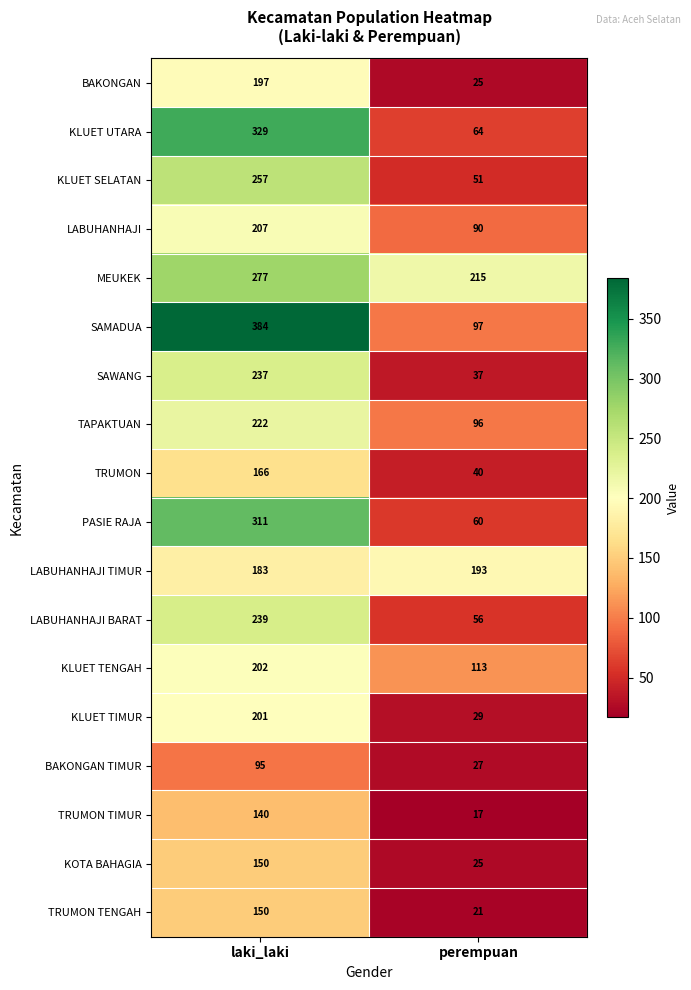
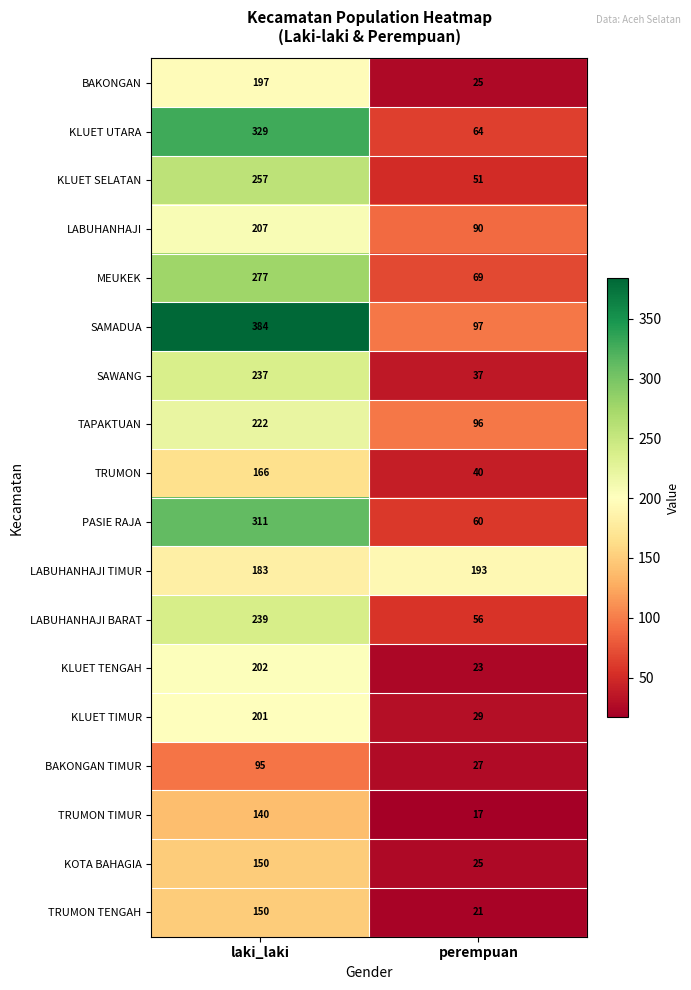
MEUKEK, perempuan: 215 -> 69
KLUET TENGAH, perempuan: 113 -> 23
